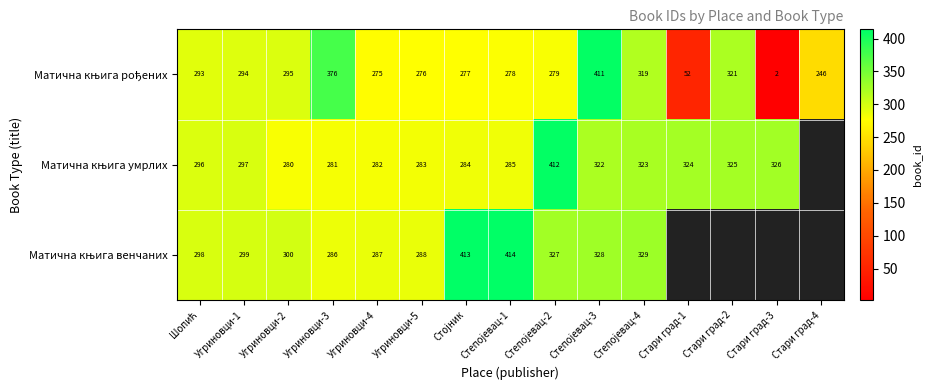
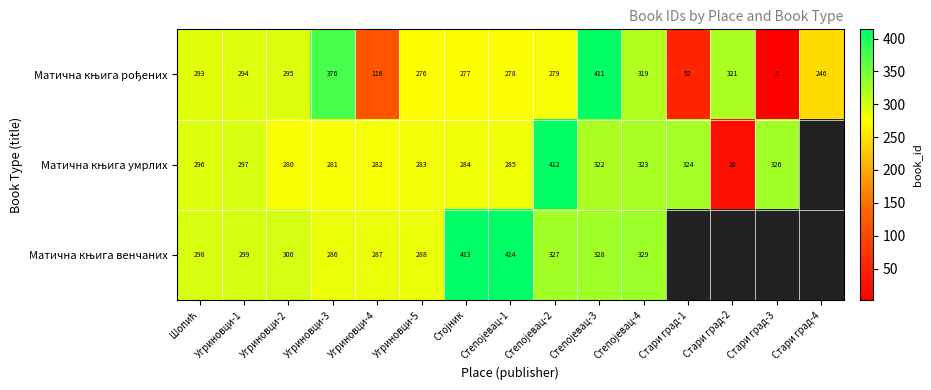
Матична књига рођених, Угриновци-4: 275 -> 116
Матична књига умрлих, Стари град-2: 325 -> 26
